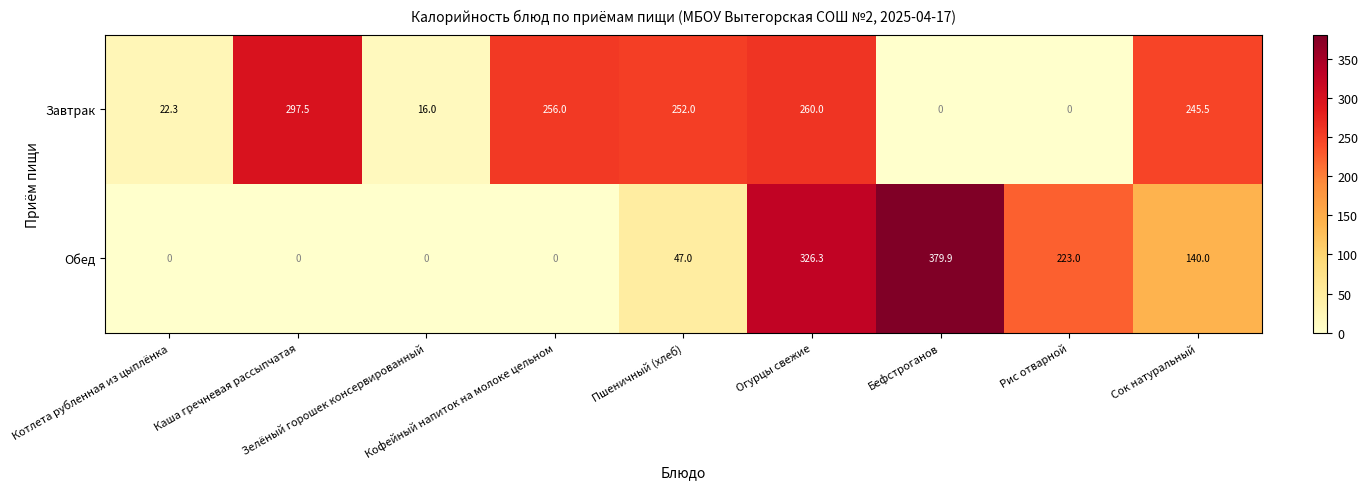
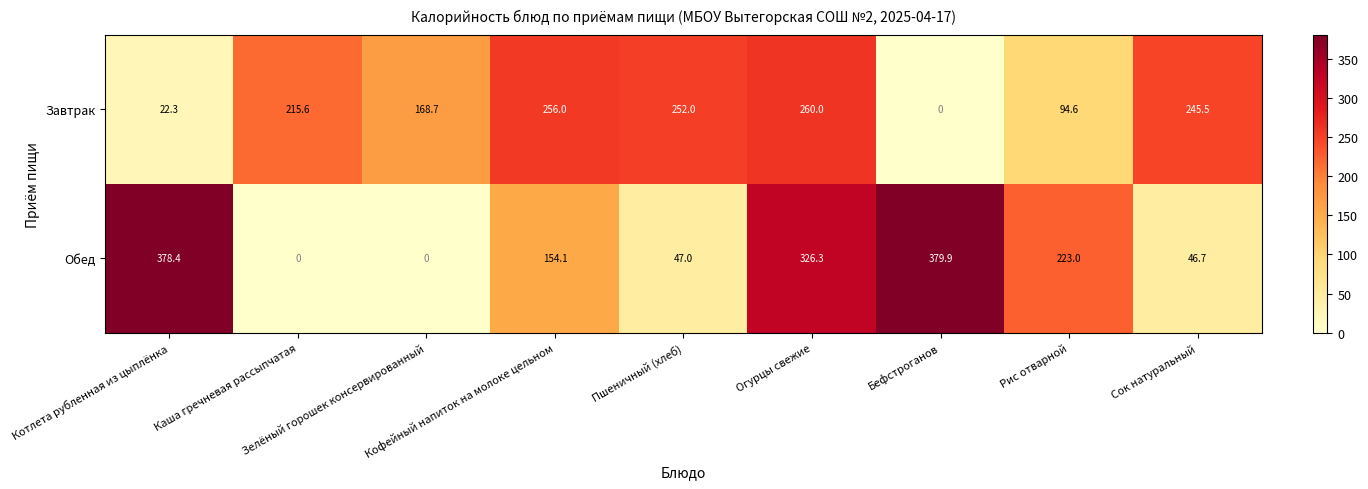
Завтрак, Каша гречневая рассыпчатая: 297.5 -> 215.6
Завтрак, Зелёный горошек консервированный: 16.0 -> 168.7
Завтрак, Рис отварной: 0 -> 94.6
Обед, Котлета рубленная из цыплёнка: 0 -> 378.4
Обед, Кофейный напиток на молоке цельном: 0 -> 154.1
Обед, Сок натуральный: 140.0 -> 46.7
